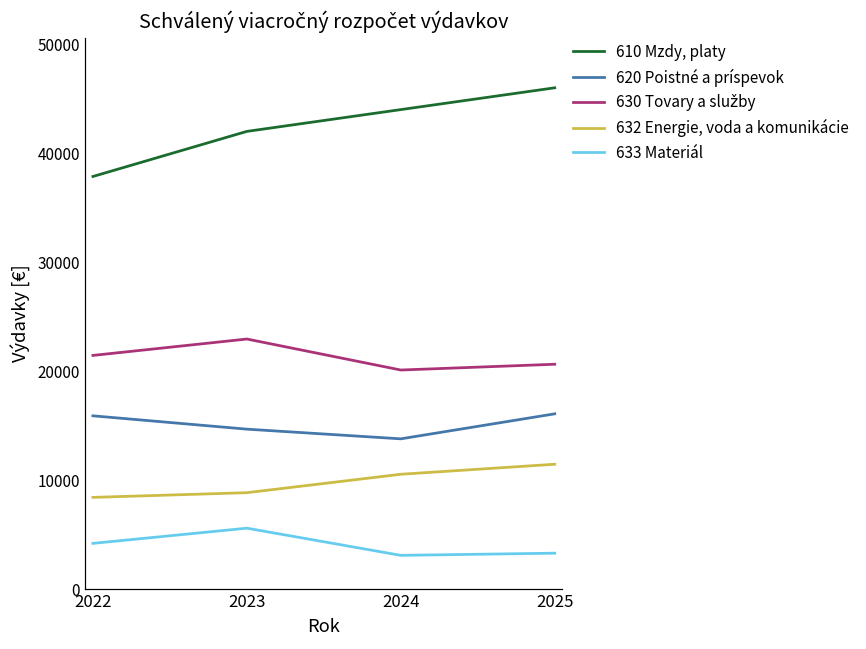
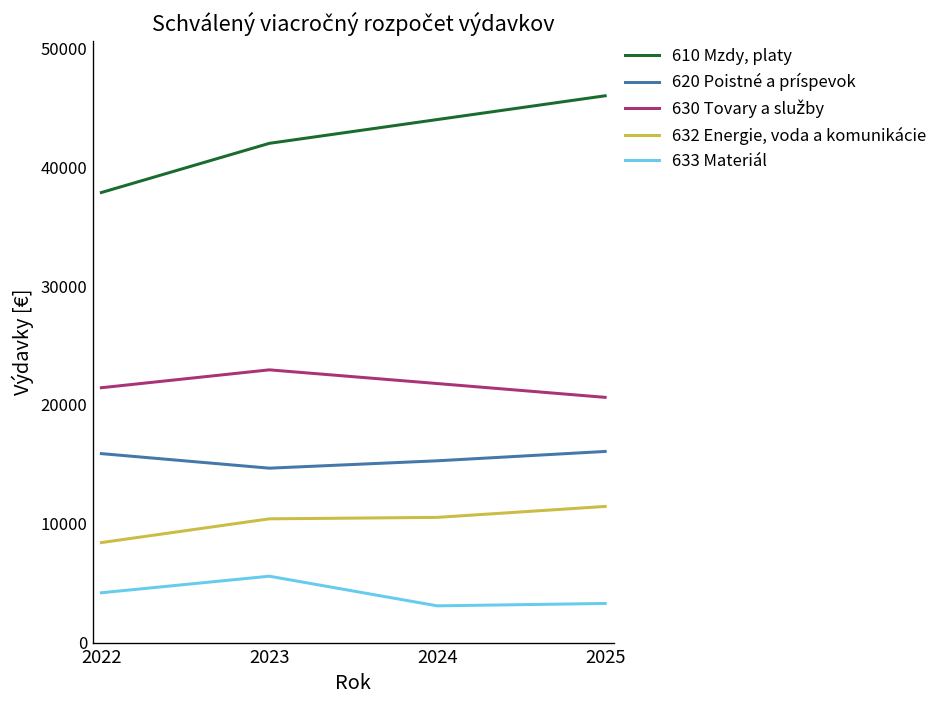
632 Energie, voda a komunikácie, 2023: 9000 -> 10000
620 Poistné a príspevok, 2024: 14000 -> 15000
630 Tovary a služby, 2024: 20000 -> 22000
